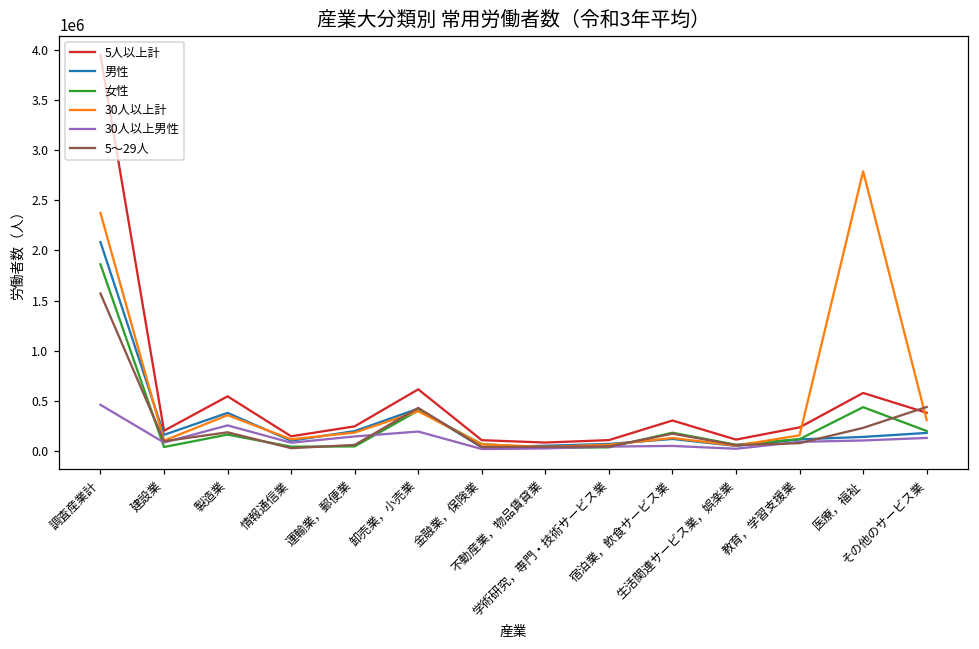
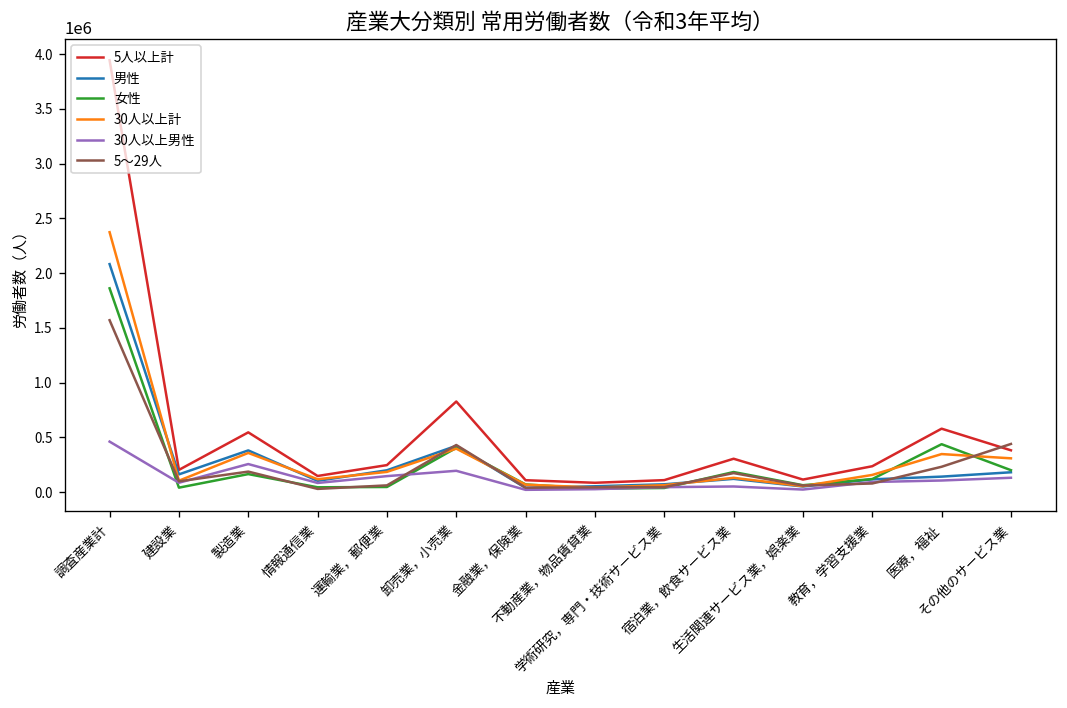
5人以上計, 卸売業，小売業: 600000 -> 800000
30人以上計, 医療，福祉: 2800000 -> 300000
